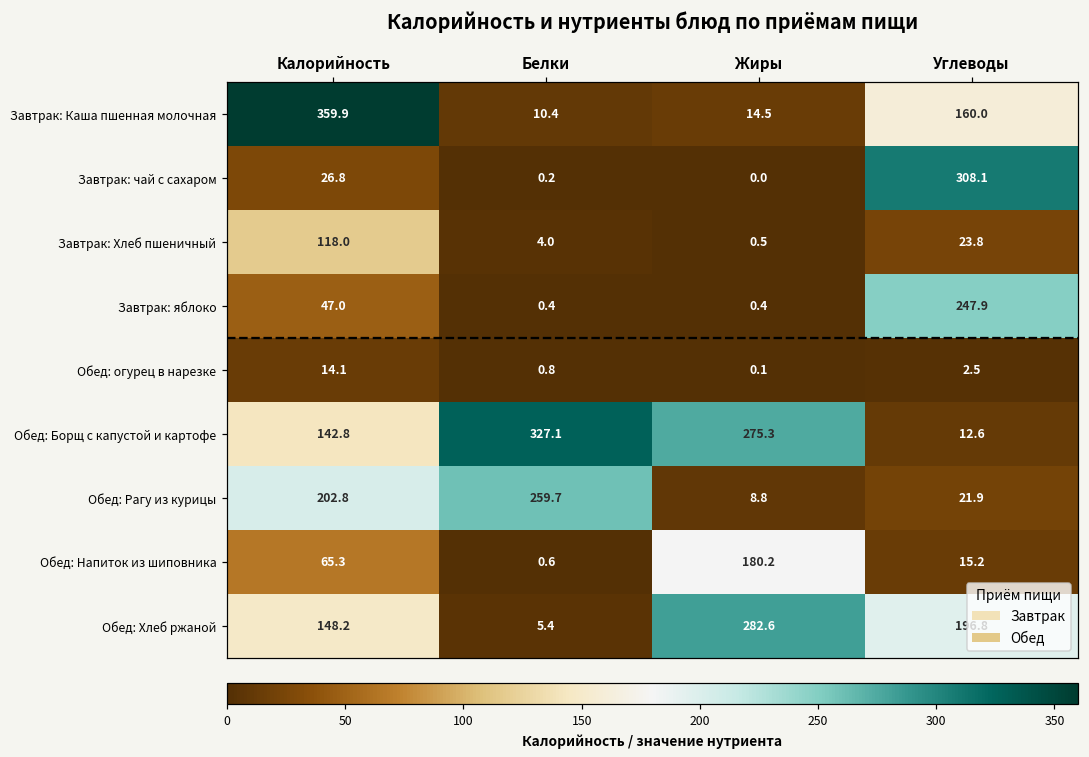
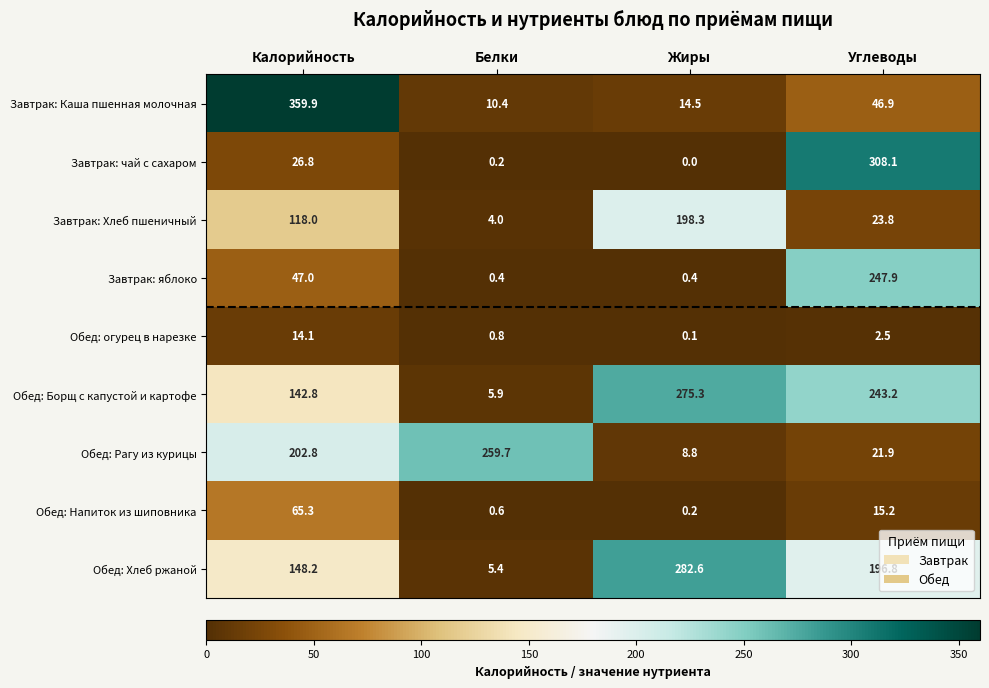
Завтрак: Каша пшенная молочная, Углеводы: 160.0 -> 46.9
Завтрак: Хлеб пшеничный, Жиры: 0.5 -> 198.3
Обед: Борщ с капустой и картофе, Белки: 327.1 -> 5.9
Обед: Борщ с капустой и картофе, Углеводы: 12.6 -> 243.2
Обед: Напиток из шиповника, Жиры: 180.2 -> 0.2
